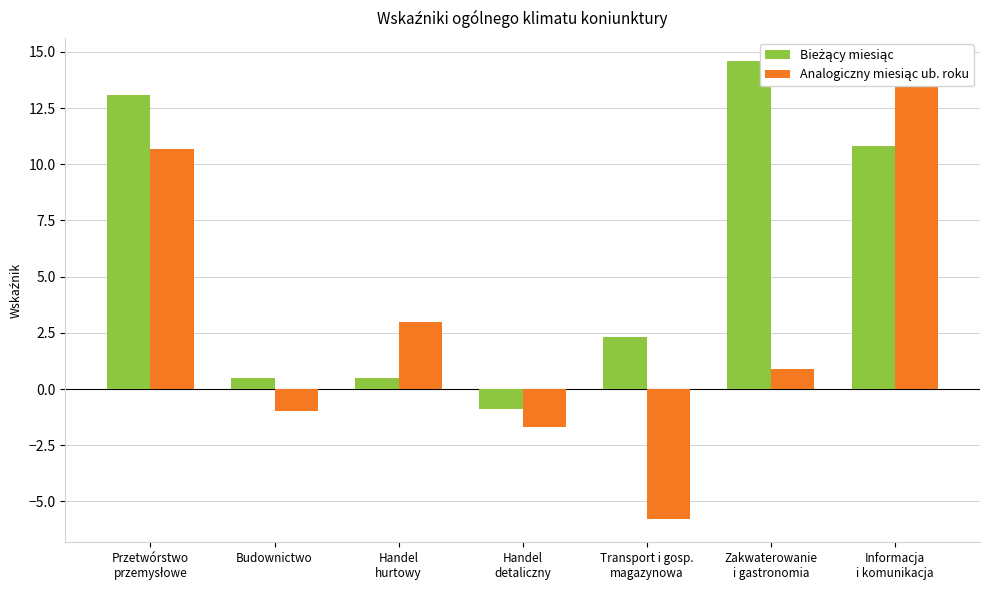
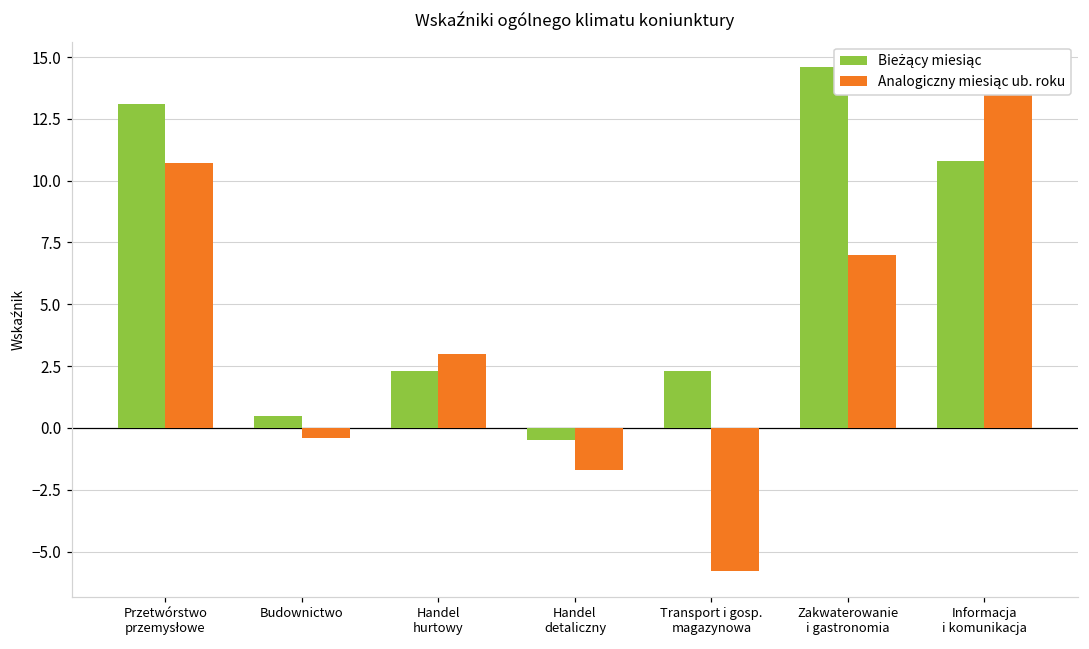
Analogiczny miesiąc ub. roku, Budownictwo: -1.0 -> -0.4
Bieżący miesiąc, Handel hurtowy: 0.5 -> 2.3
Bieżący miesiąc, Handel detaliczny: -0.9 -> -0.5
Analogiczny miesiąc ub. roku, Zakwaterowanie i gastronomia: 0.9 -> 7.0
